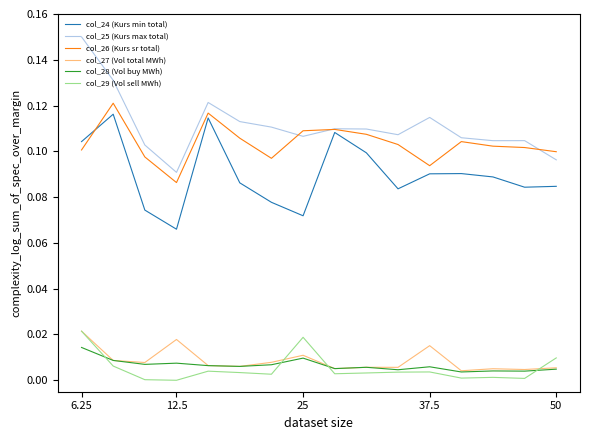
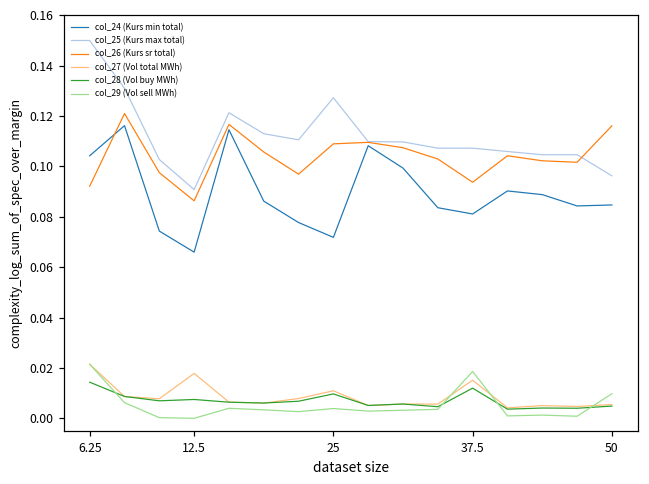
col_26 (Kurs sr total), 6.25: 0.101 -> 0.092
col_25 (Kurs max total), 25: 0.107 -> 0.127
col_29 (Vol sell MWh), 25: 0.019 -> 0.004
col_24 (Kurs min total), 37.5: 0.090 -> 0.081
col_25 (Kurs max total), 37.5: 0.115 -> 0.107
col_28 (Vol buy MWh), 37.5: 0.006 -> 0.012
col_29 (Vol sell MWh), 37.5: 0.004 -> 0.019
col_26 (Kurs sr total), 50: 0.100 -> 0.116
